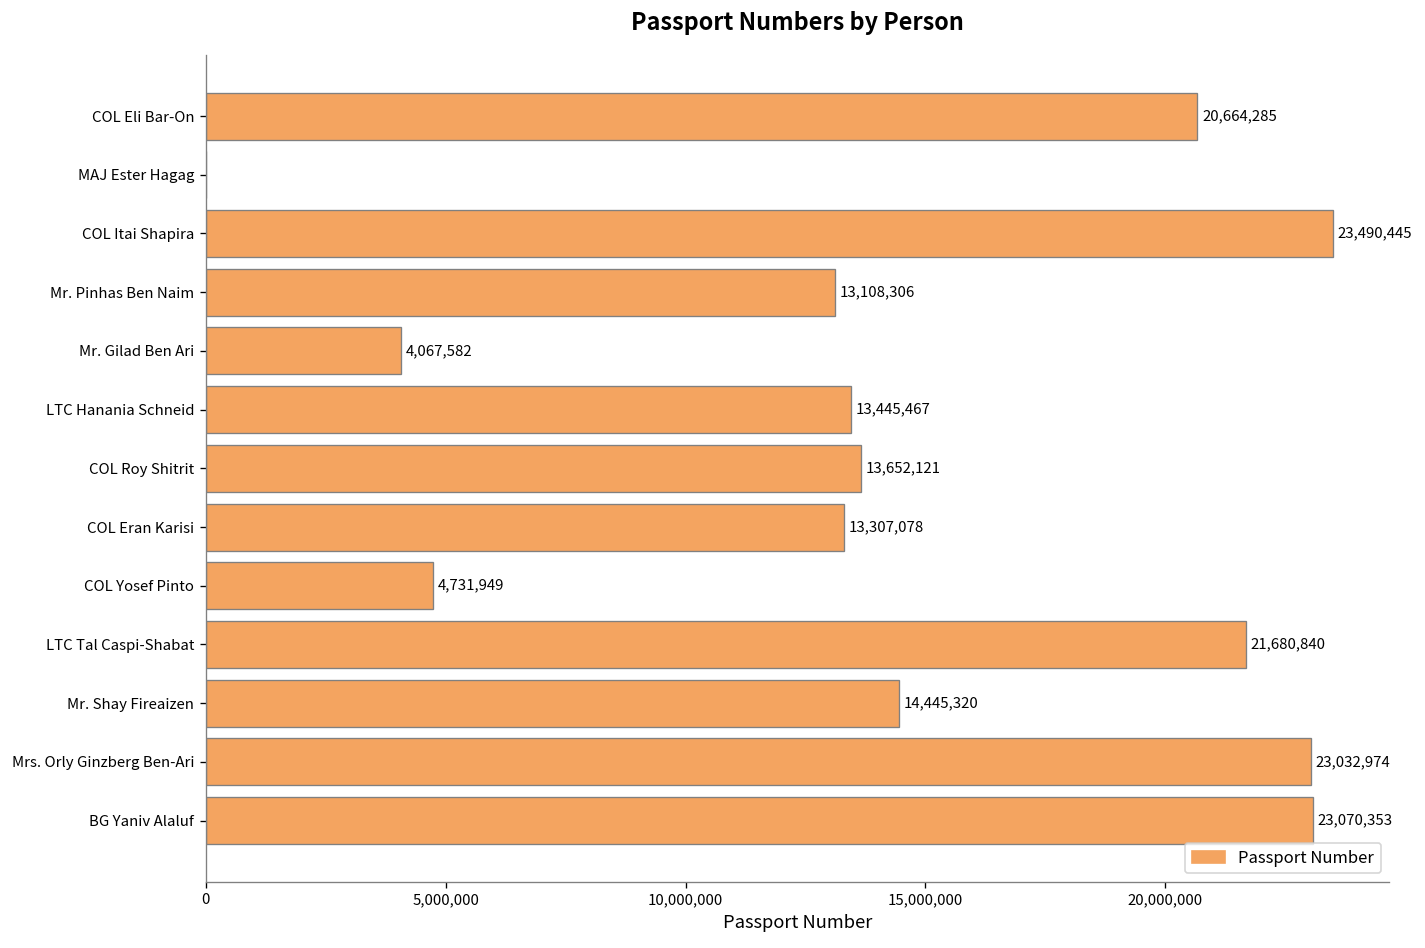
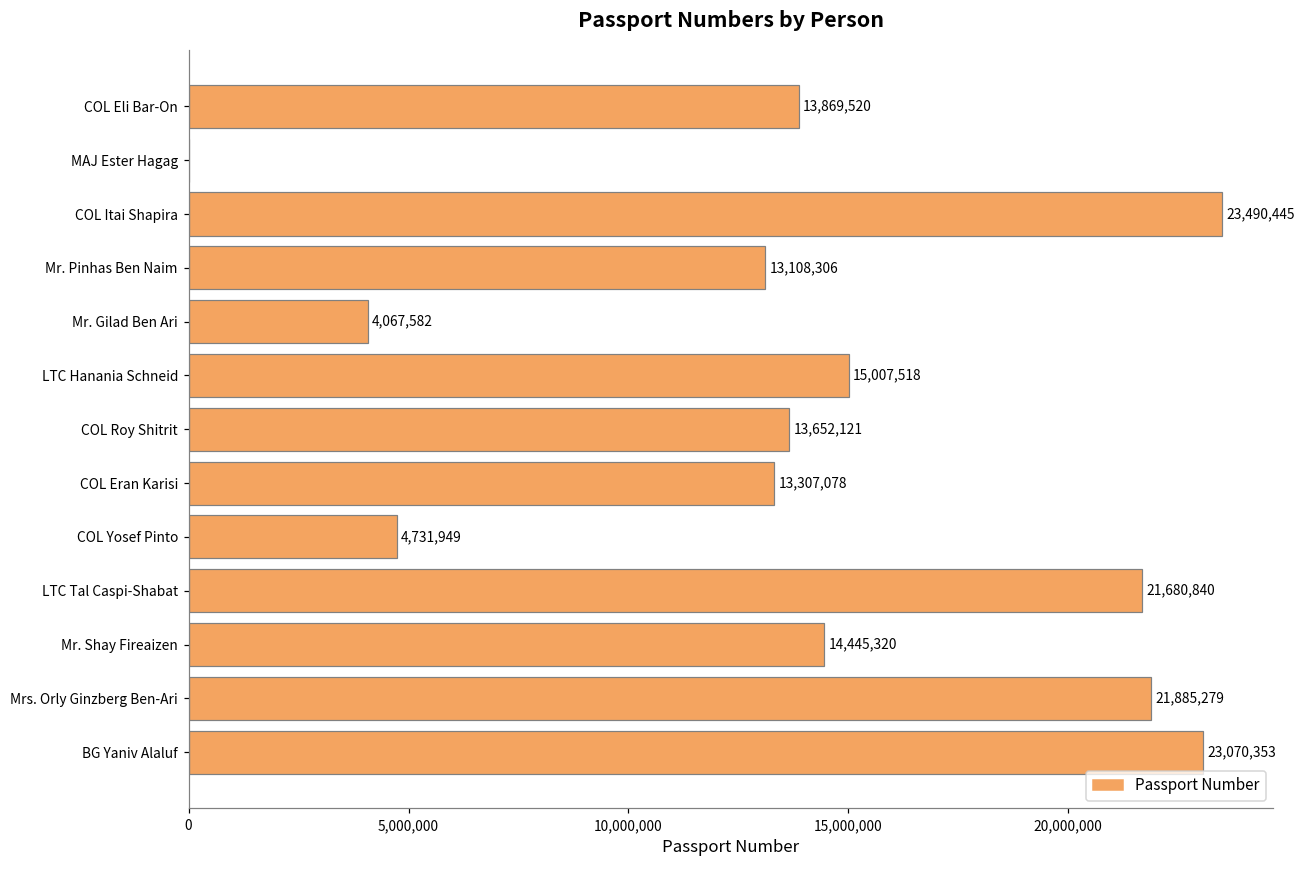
COL Eli Bar-On: 20,664,285 -> 13,869,520
LTC Hanania Schneid: 13,445,467 -> 15,007,518
Mrs. Orly Ginzberg Ben-Ari: 23,032,974 -> 21,885,279
